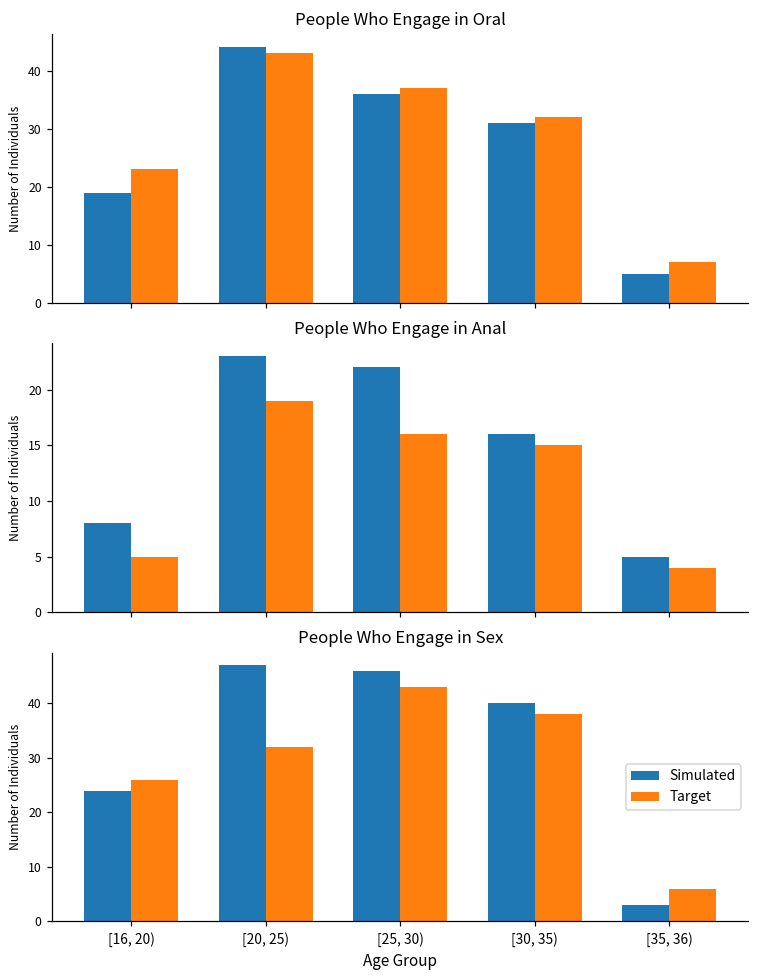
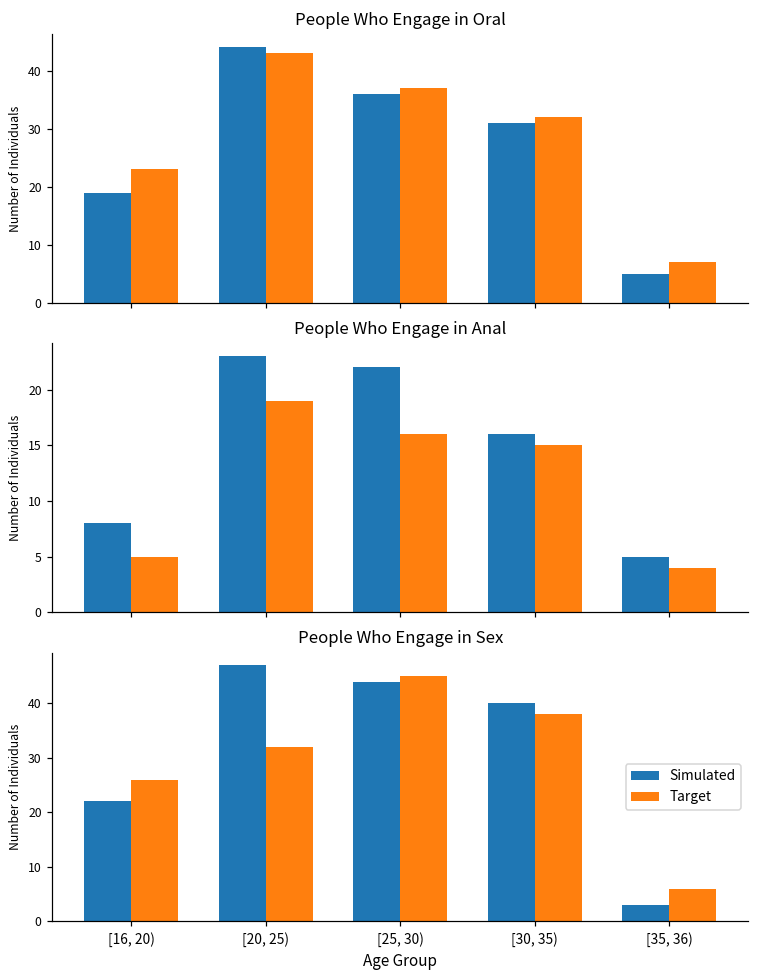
People Who Engage in Sex, Simulated, [16, 20): 24 -> 22
People Who Engage in Sex, Simulated, [25, 30): 46 -> 44
People Who Engage in Sex, Target, [25, 30): 43 -> 45
